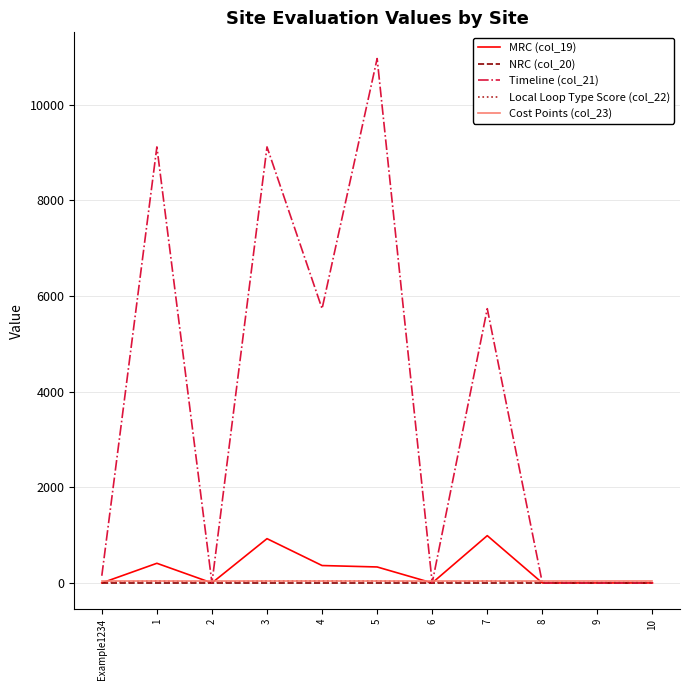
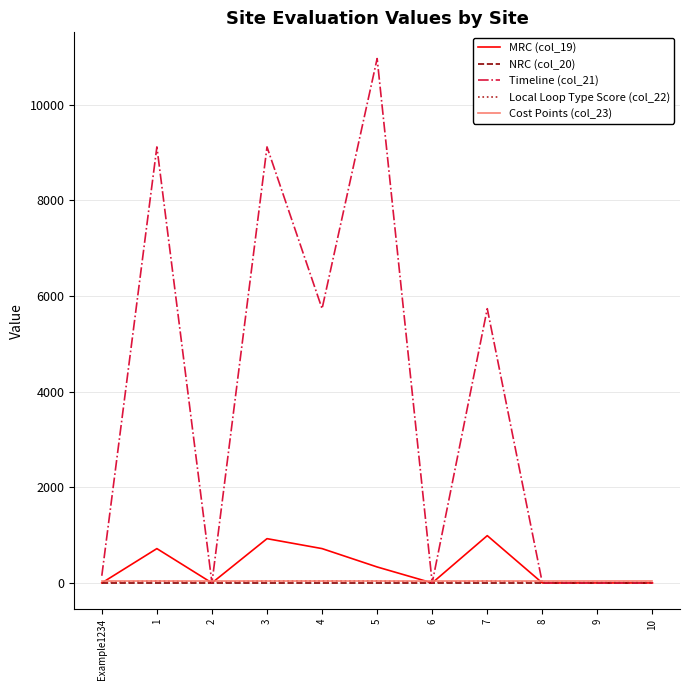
MRC (col_19), 1: 400 -> 700
MRC (col_19), 4: 400 -> 700
